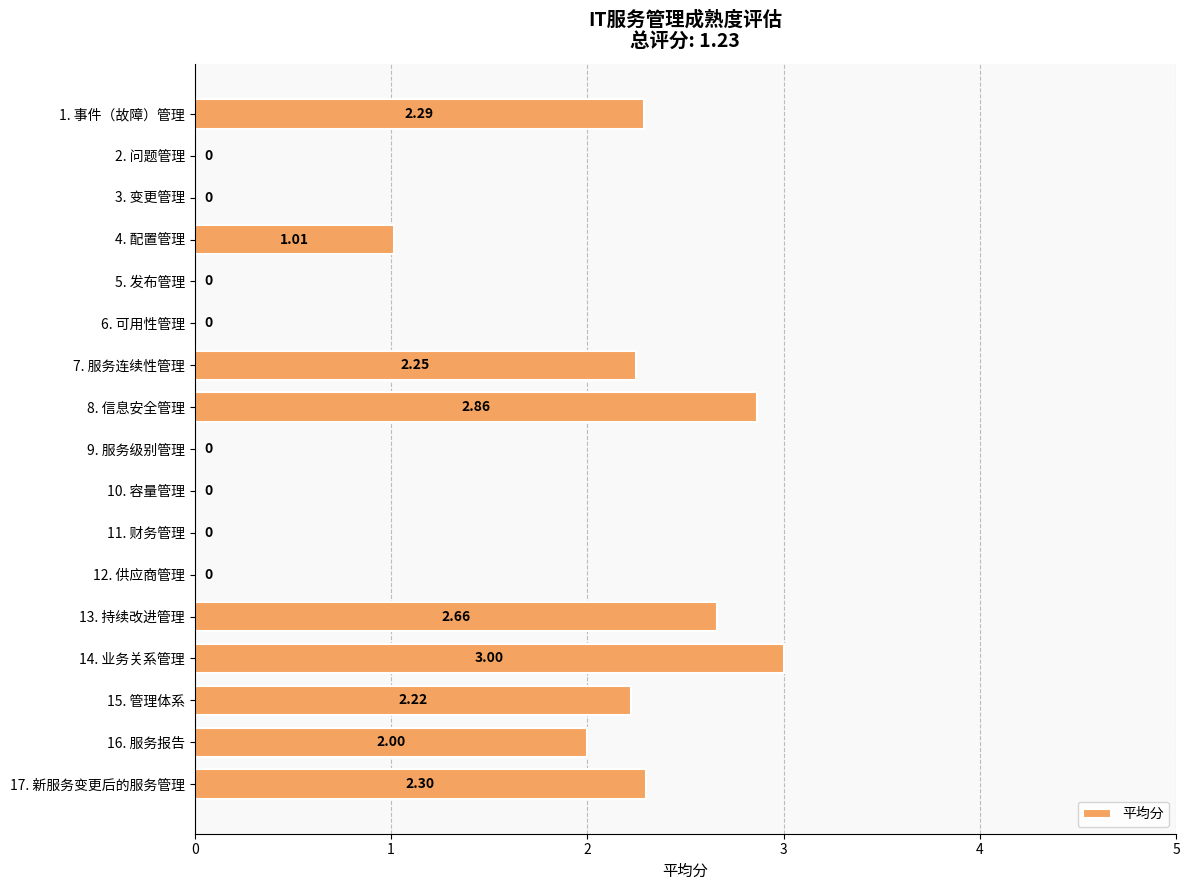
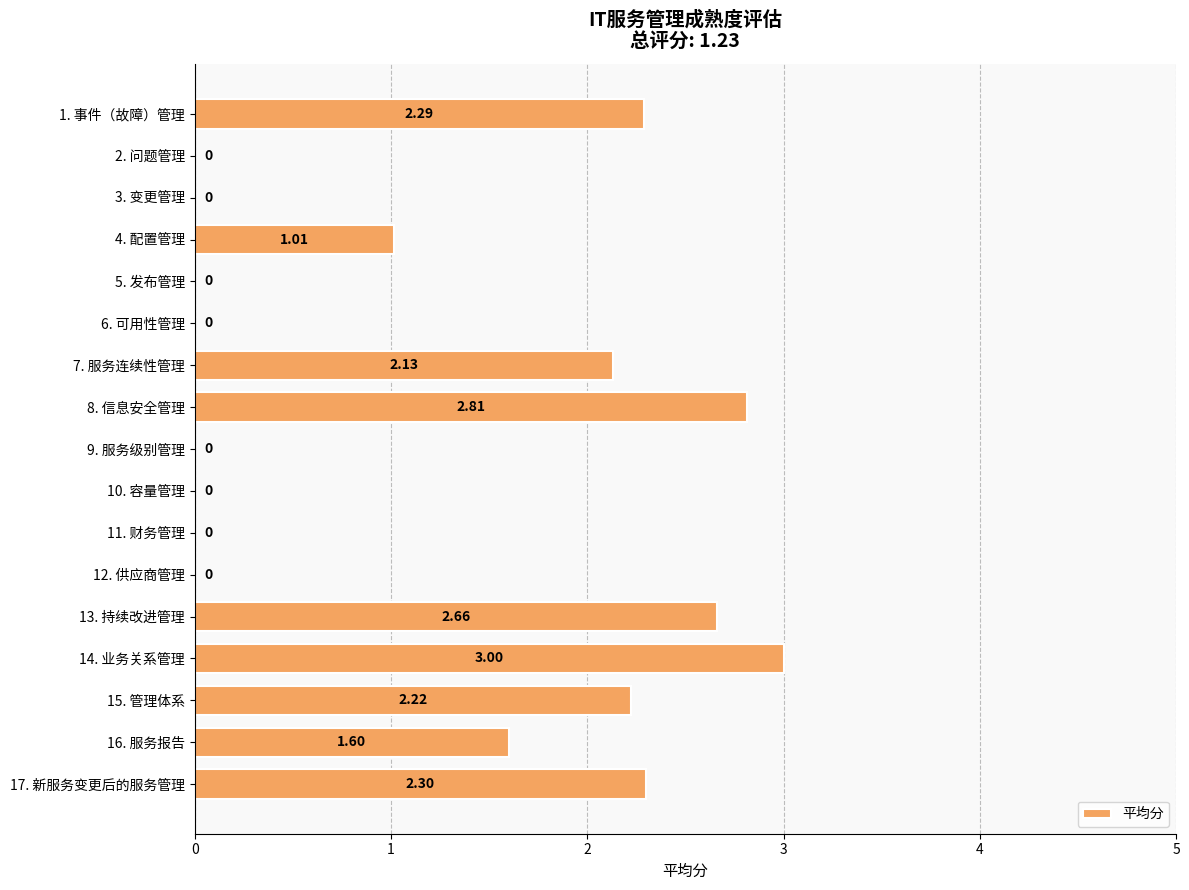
7. 服务连续性管理: 2.25 -> 2.13
8. 信息安全管理: 2.86 -> 2.81
16. 服务报告: 2.00 -> 1.60
